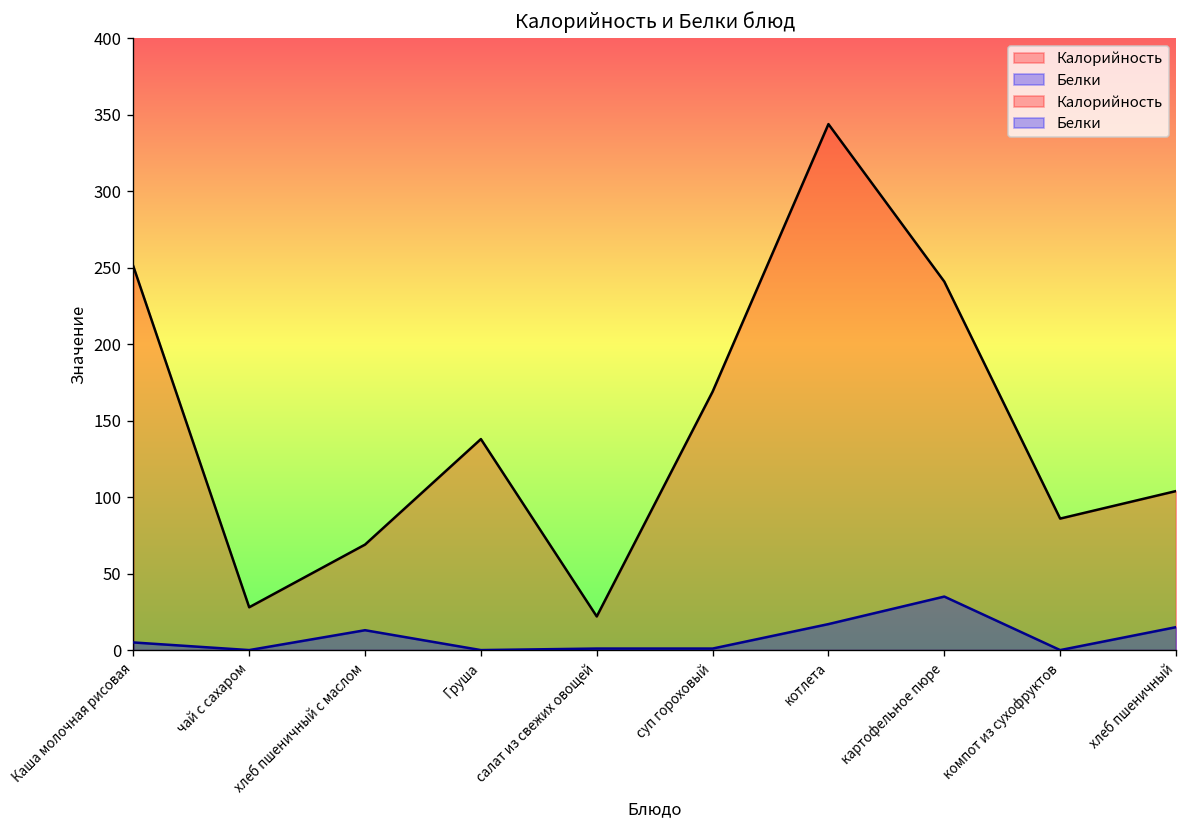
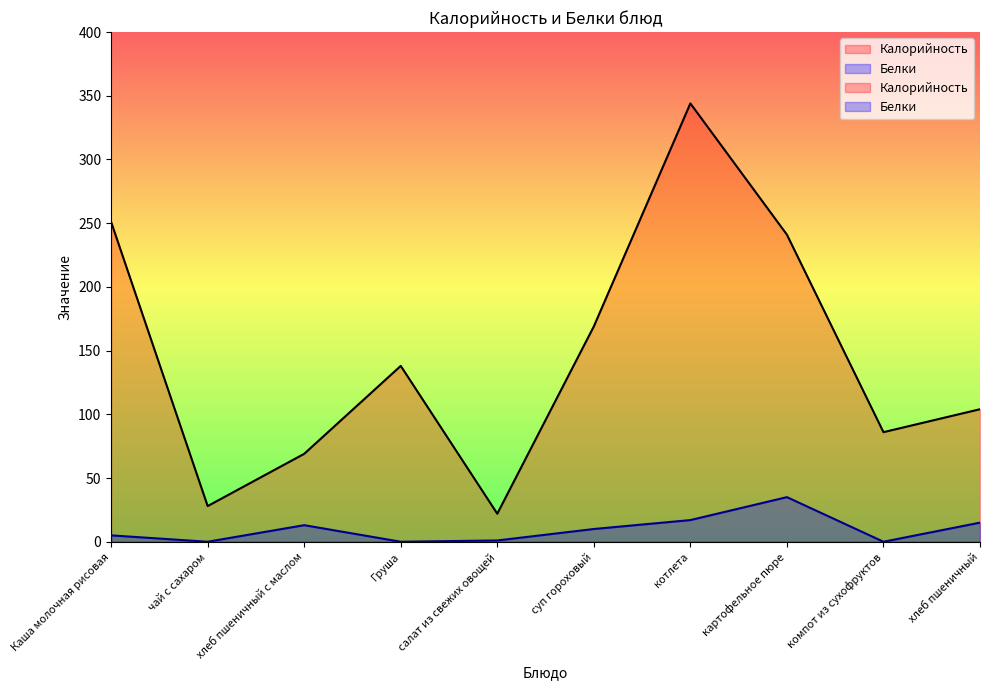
Белки, суп гороховый: 1 -> 10
